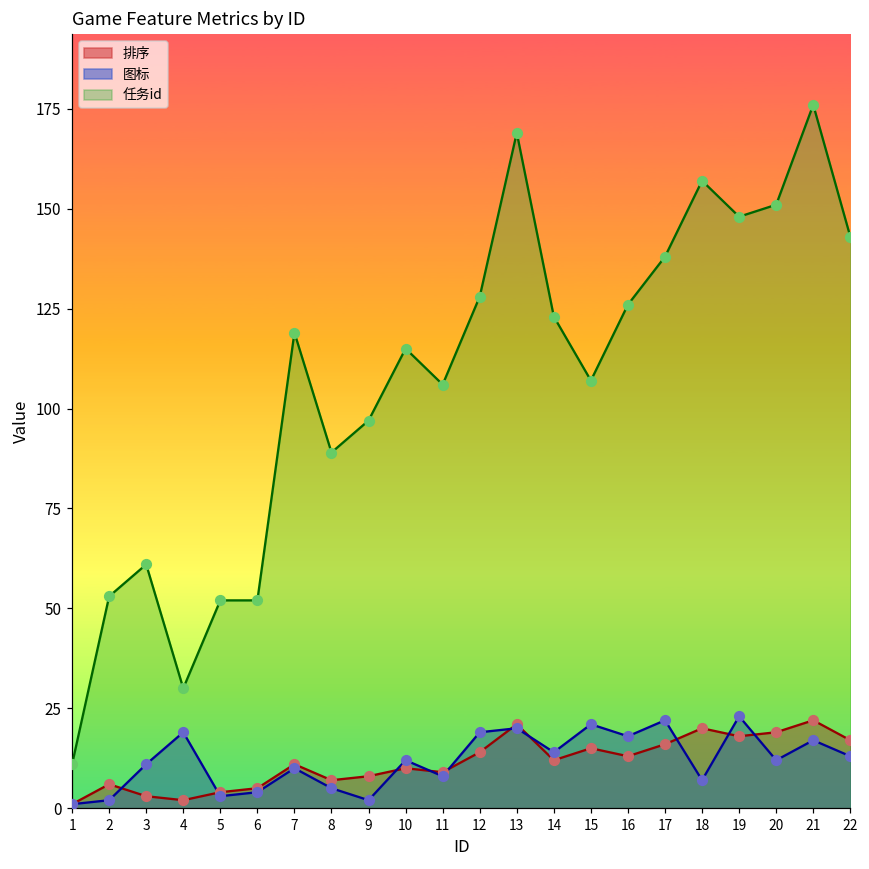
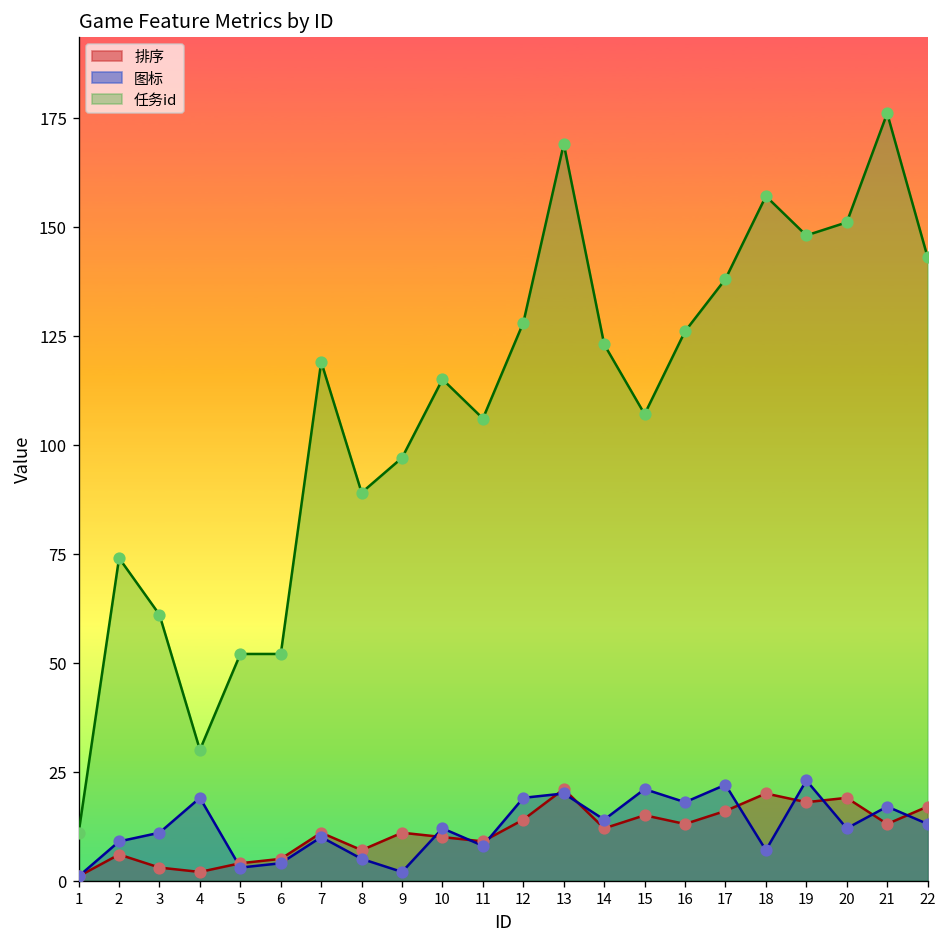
图标, 2: 2 -> 9
任务id, 2: 53 -> 74
排序, 9: 8 -> 11
排序, 21: 22 -> 13
